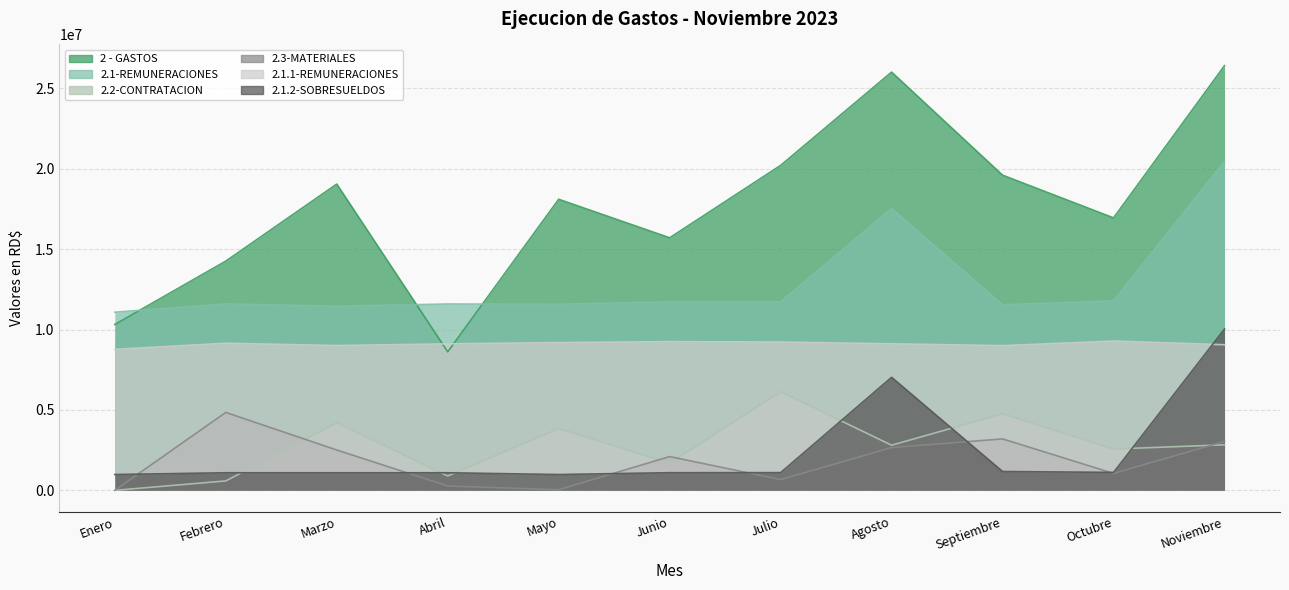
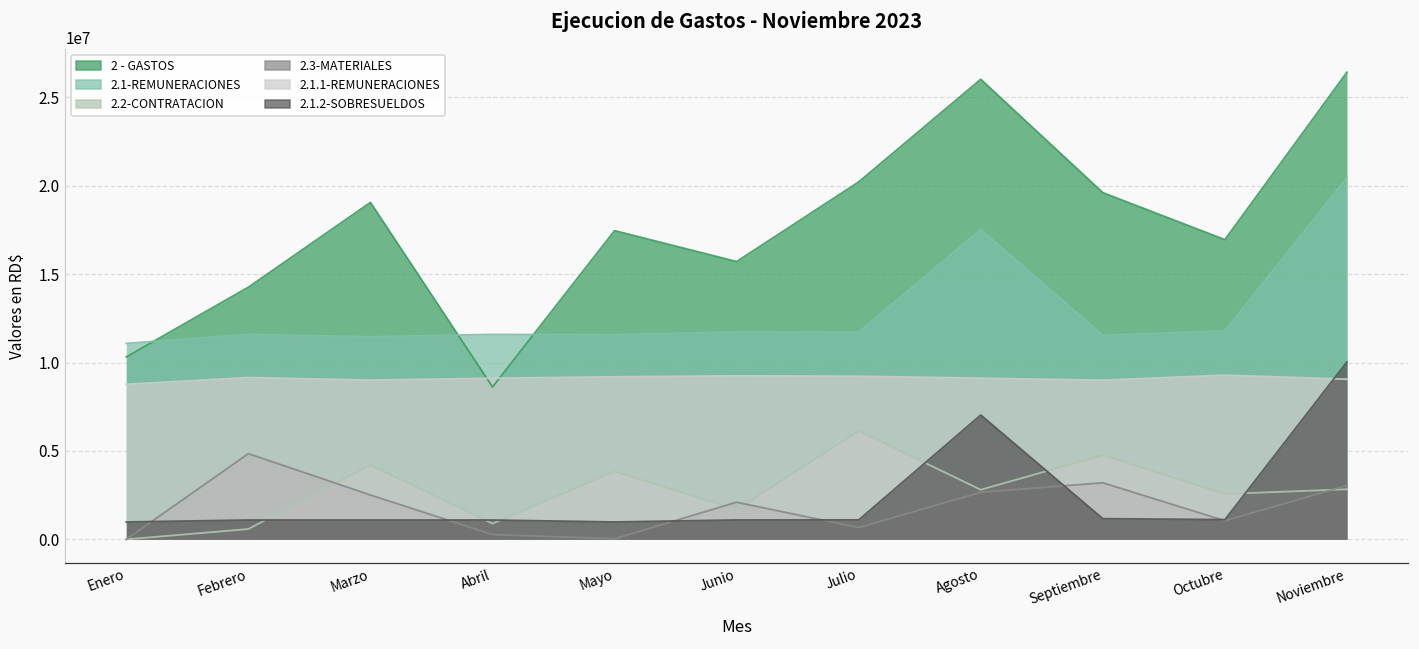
2 - GASTOS, Mayo: 18100000 -> 17500000
